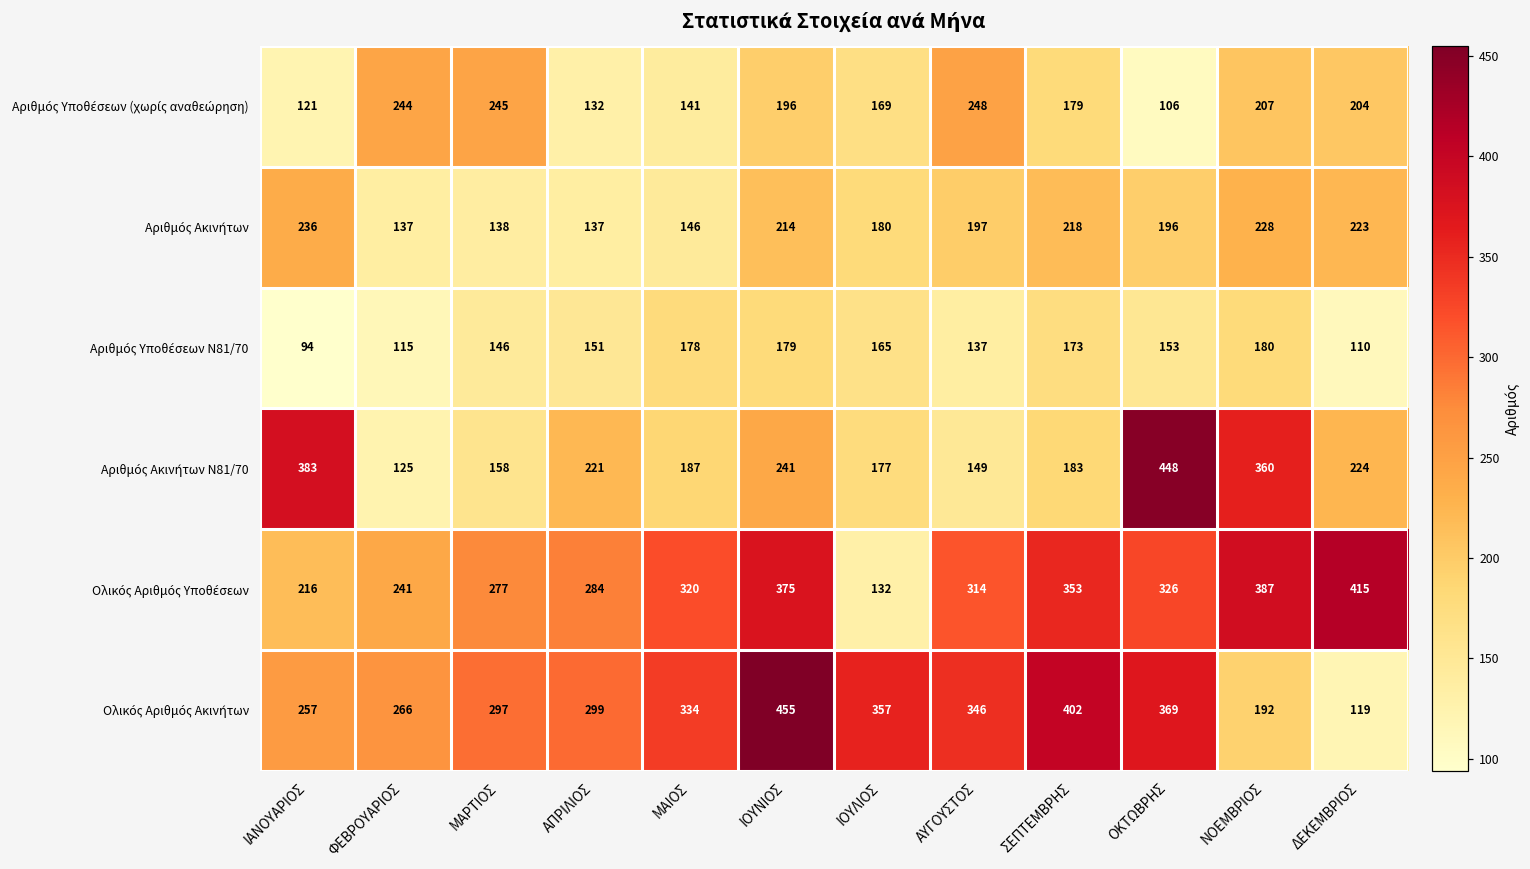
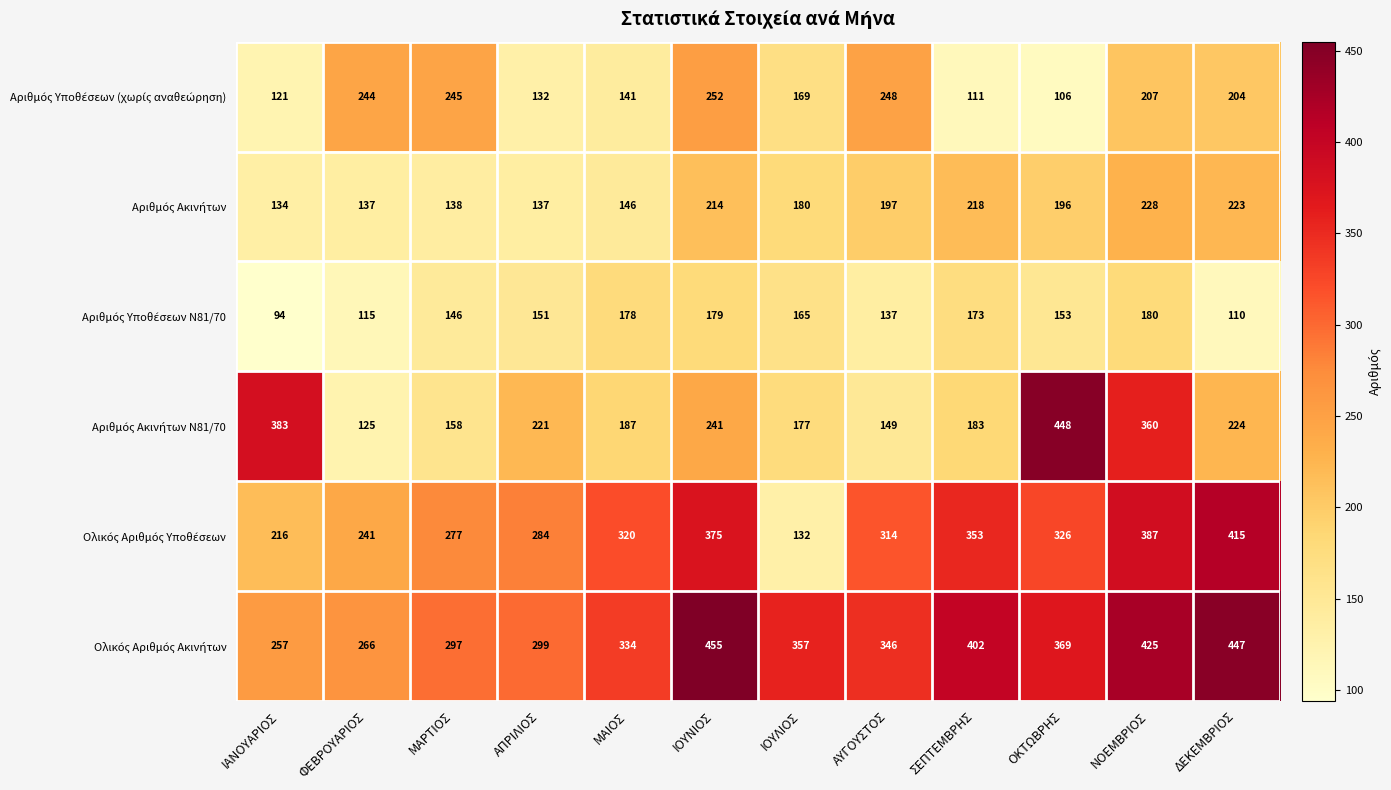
Αριθμός Υποθέσεων (χωρίς αναθεώρηση), ΙΟΥΝΙΟΣ: 196 -> 252
Αριθμός Υποθέσεων (χωρίς αναθεώρηση), ΣΕΠΤΕΜΒΡΗΣ: 179 -> 111
Αριθμός Ακινήτων, ΙΑΝΟΥΑΡΙΟΣ: 236 -> 134
Ολικός Αριθμός Ακινήτων, ΝΟΕΜΒΡΙΟΣ: 192 -> 425
Ολικός Αριθμός Ακινήτων, ΔΕΚΕΜΒΡΙΟΣ: 119 -> 447
